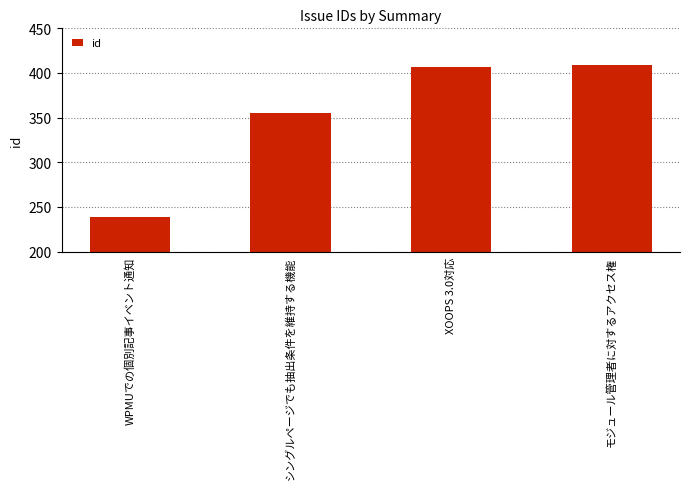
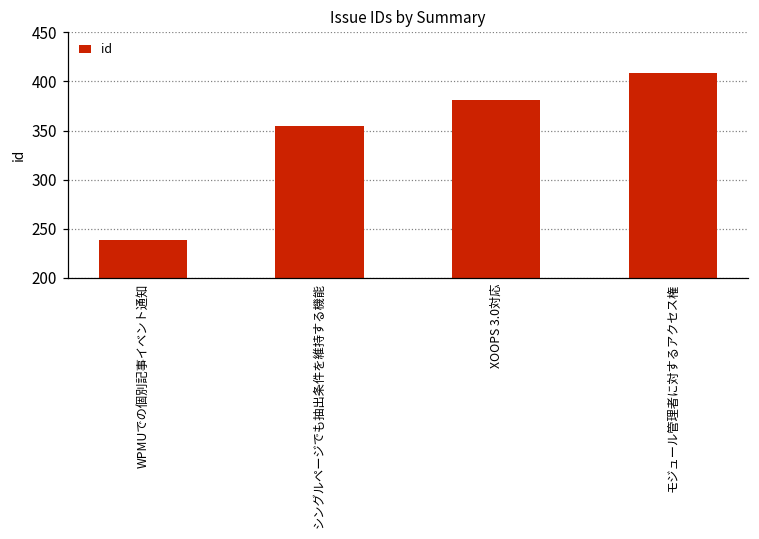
XOOPS 3.0対応: 410 -> 380
